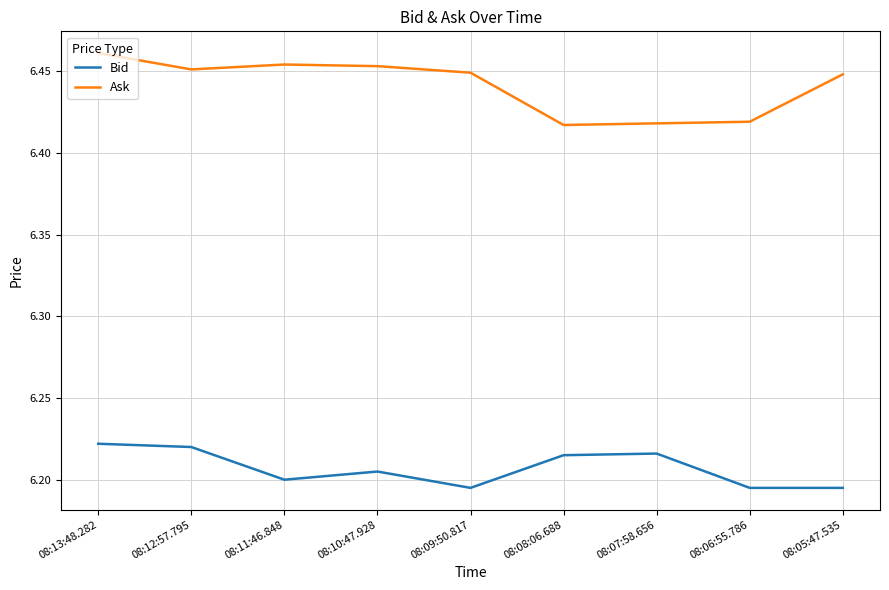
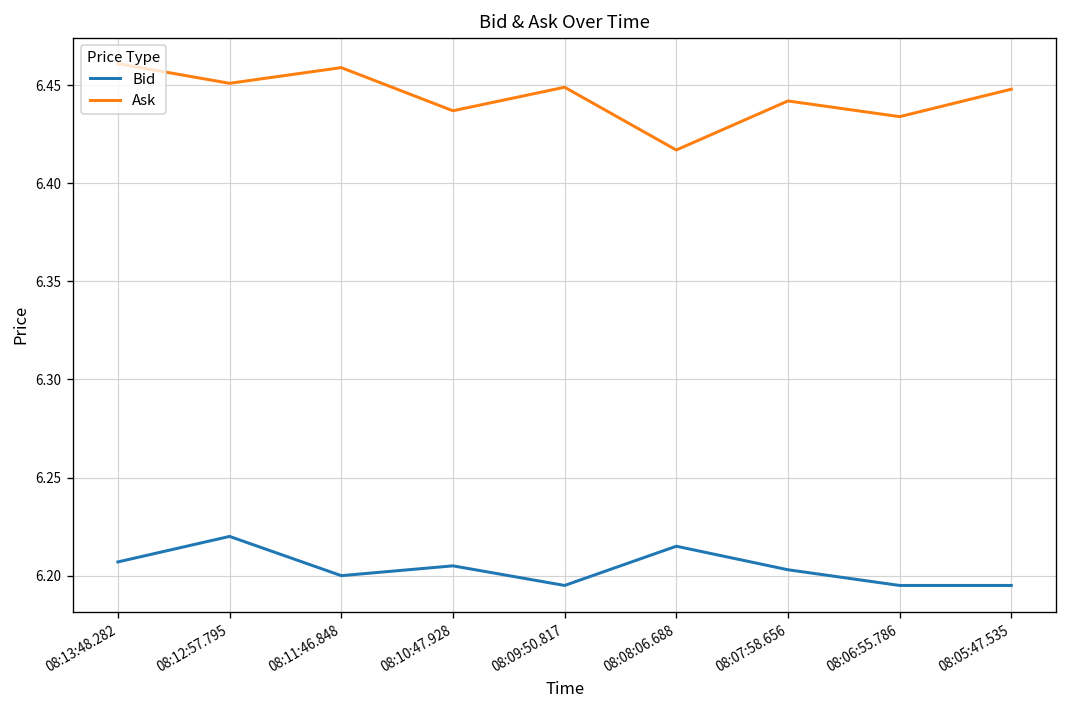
Bid, 08:13:48.282: 6.222 -> 6.207
Ask, 08:11:46.848: 6.454 -> 6.459
Ask, 08:10:47.928: 6.453 -> 6.437
Bid, 08:07:58.656: 6.216 -> 6.203
Ask, 08:07:58.656: 6.418 -> 6.442
Ask, 08:06:55.786: 6.419 -> 6.434
